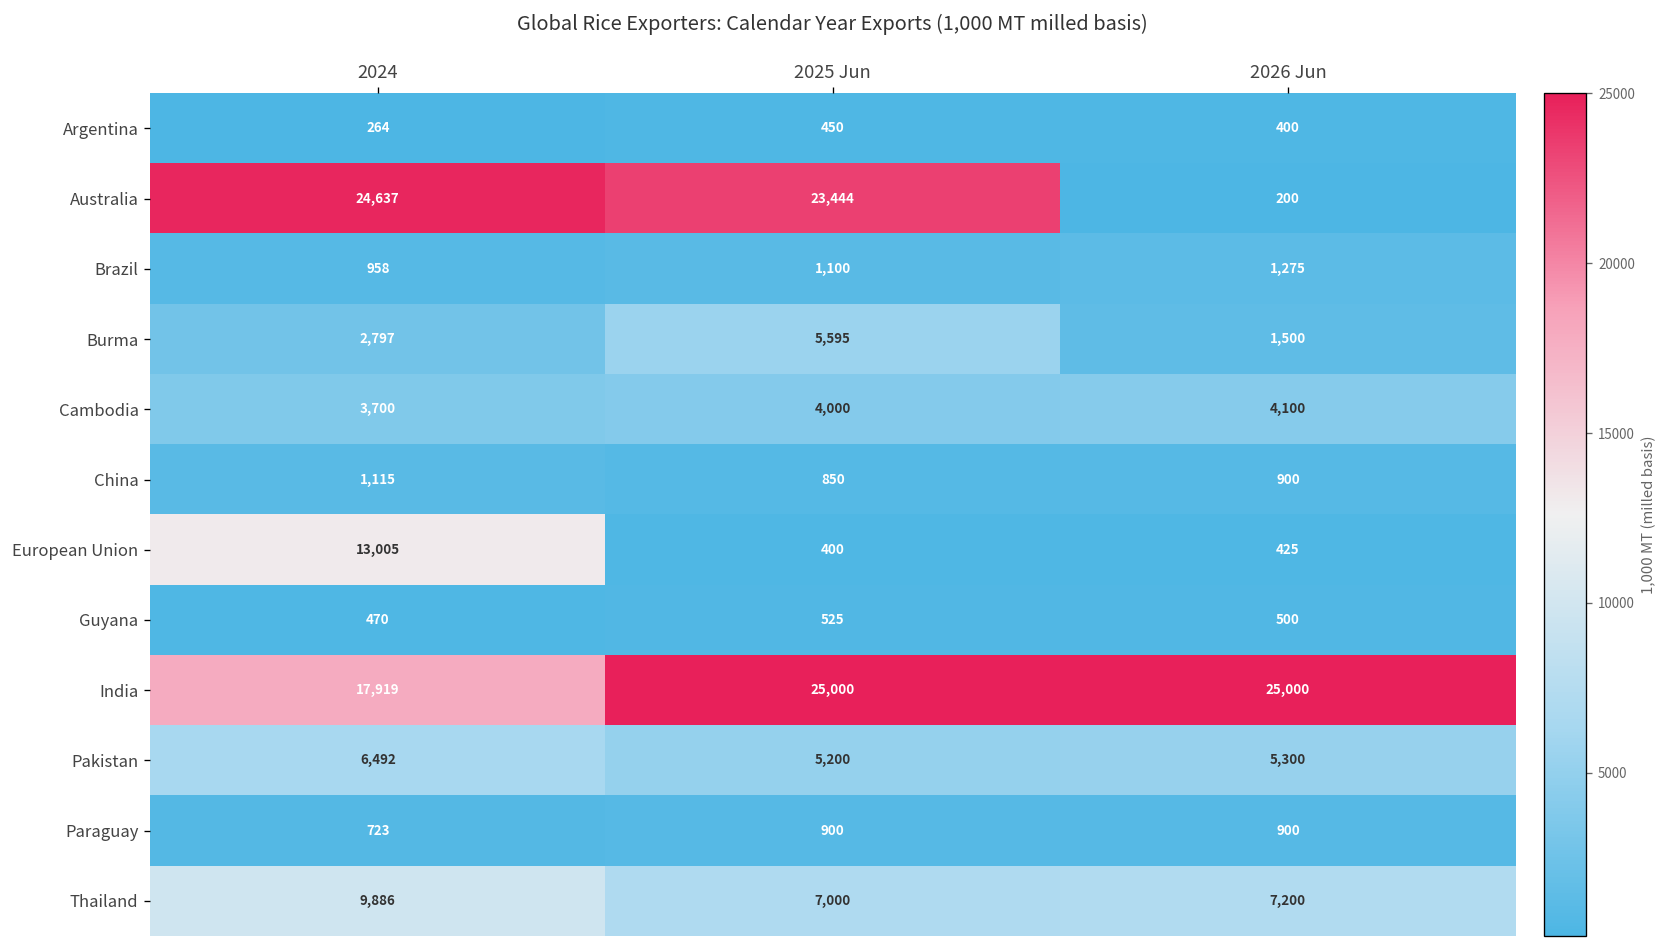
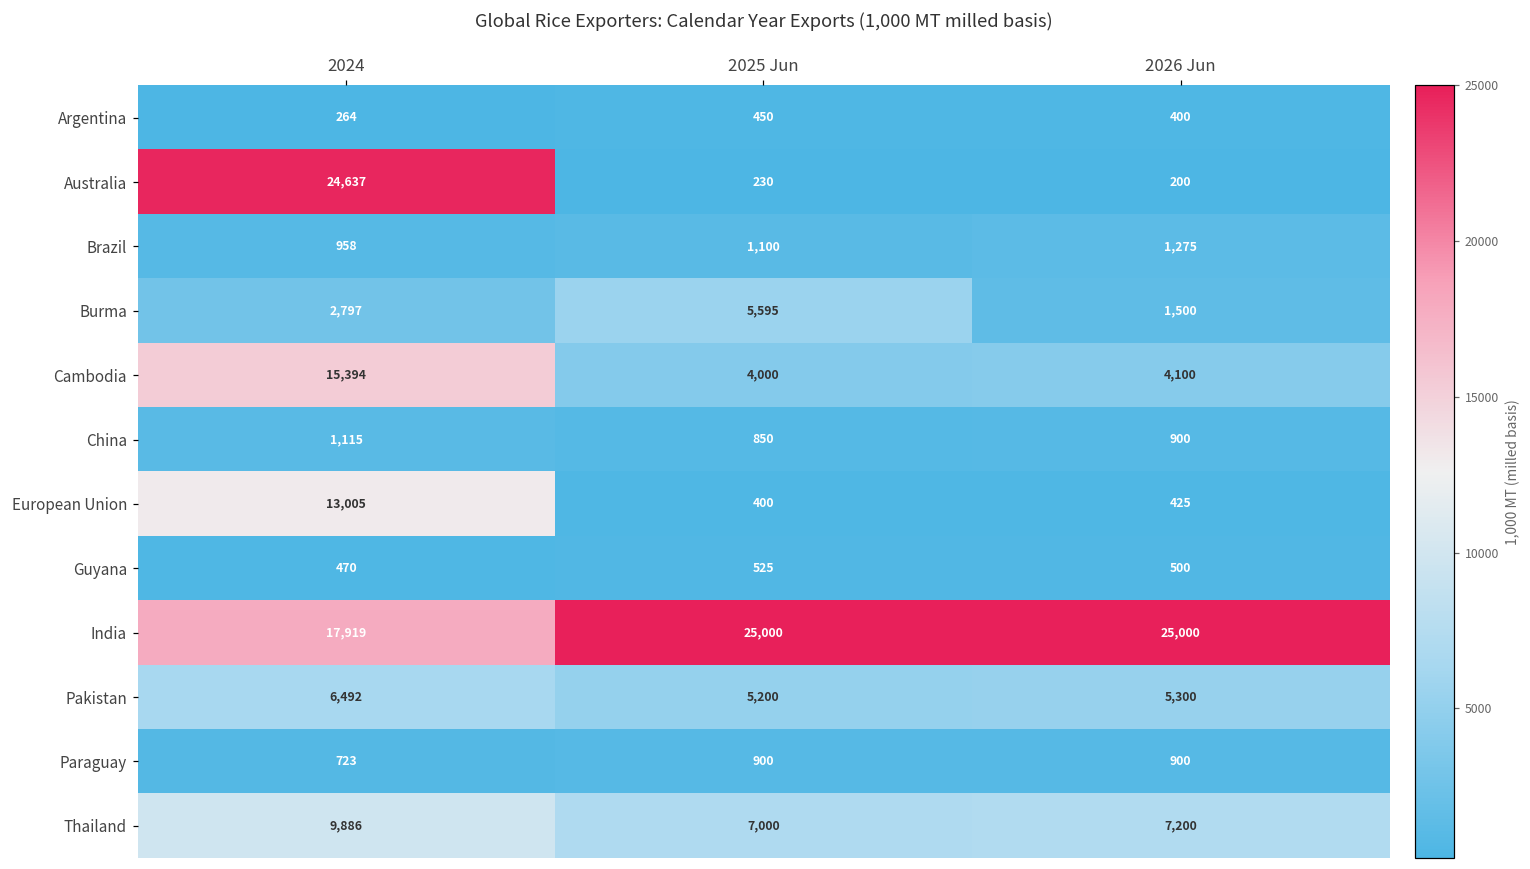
Australia, 2025 Jun: 23,444 -> 230
Cambodia, 2024: 3,700 -> 15,394
